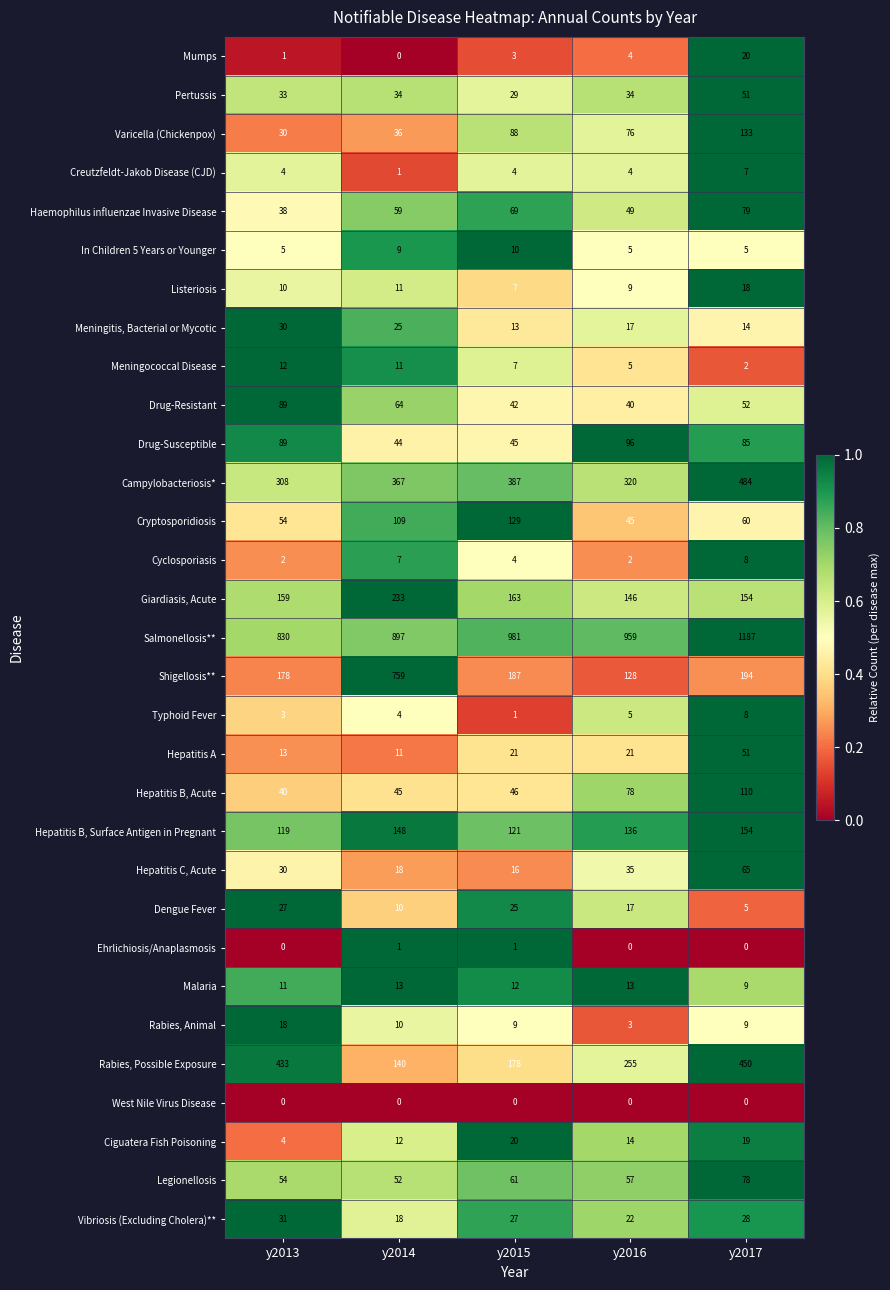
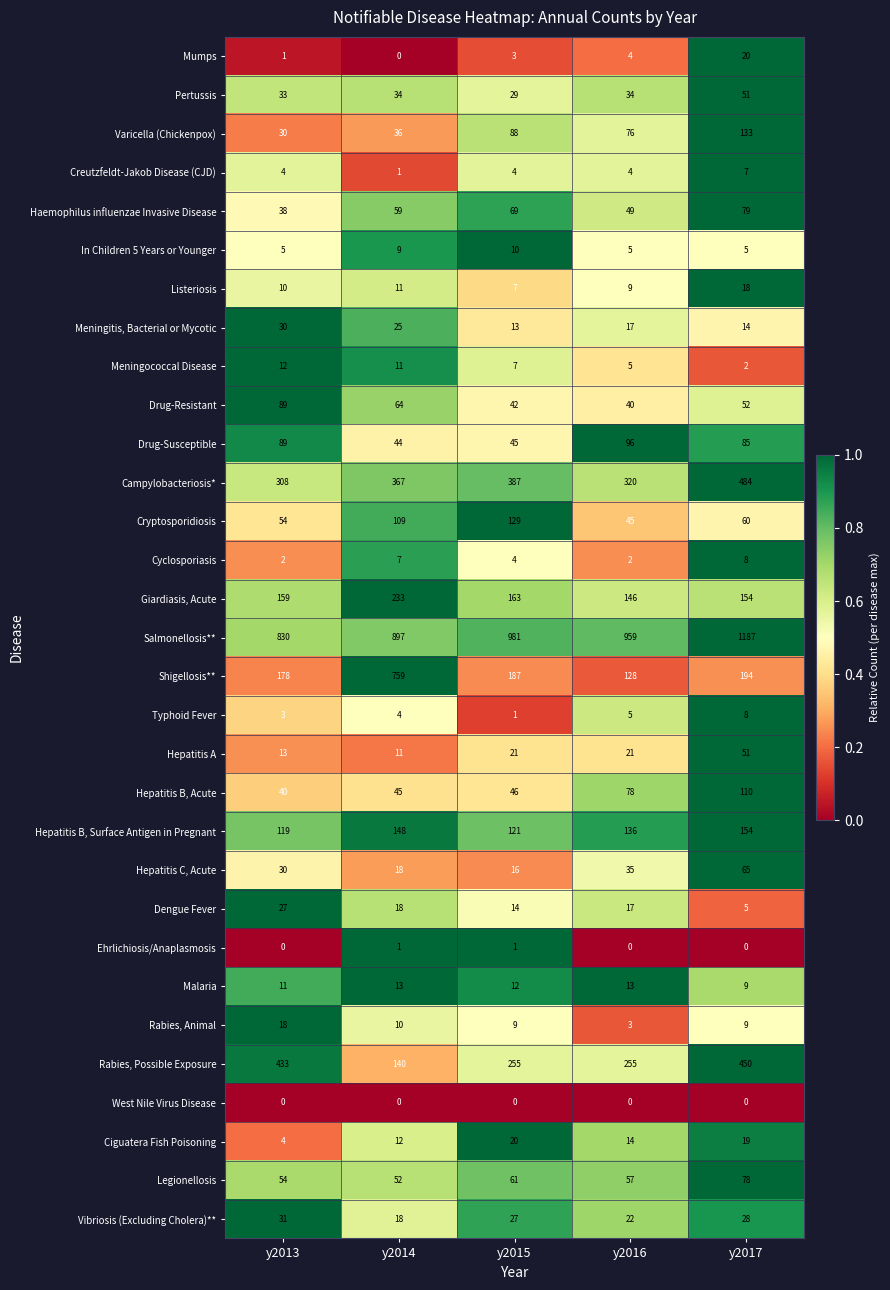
Dengue Fever, y2014: 10 -> 18
Dengue Fever, y2015: 25 -> 14
Rabies, Possible Exposure, y2015: 178 -> 255
